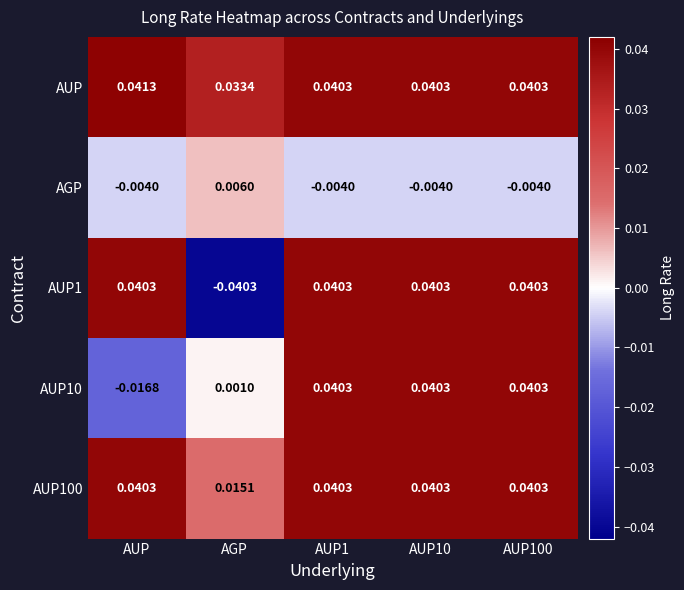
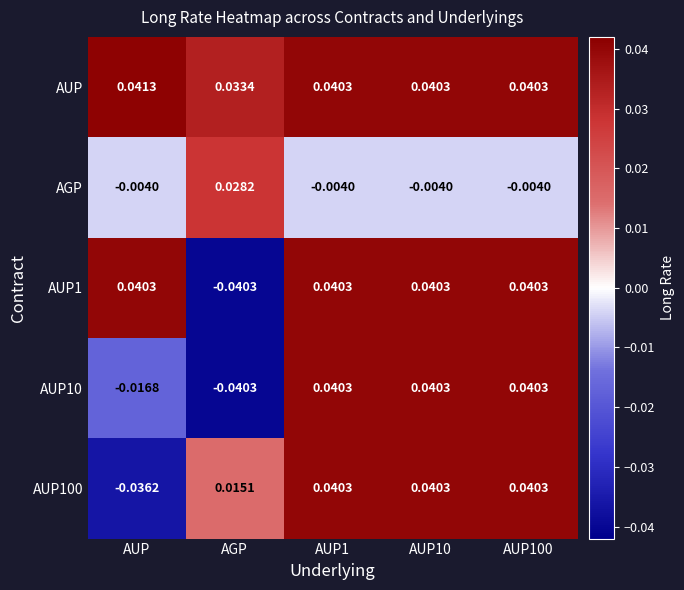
AGP, AGP: 0.0060 -> 0.0282
AUP10, AGP: 0.0010 -> -0.0403
AUP100, AUP: 0.0403 -> -0.0362
